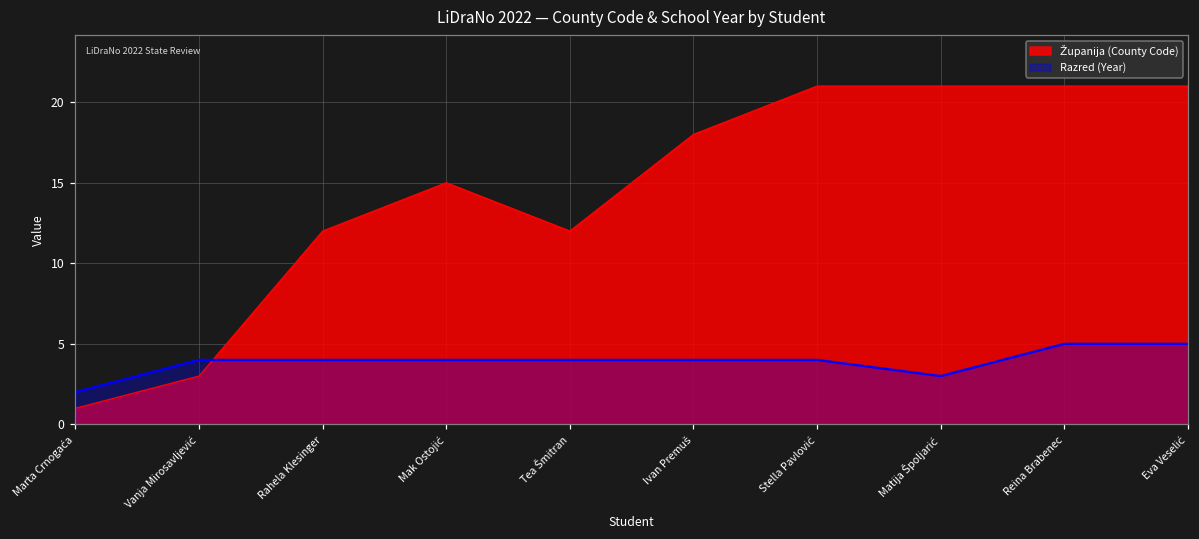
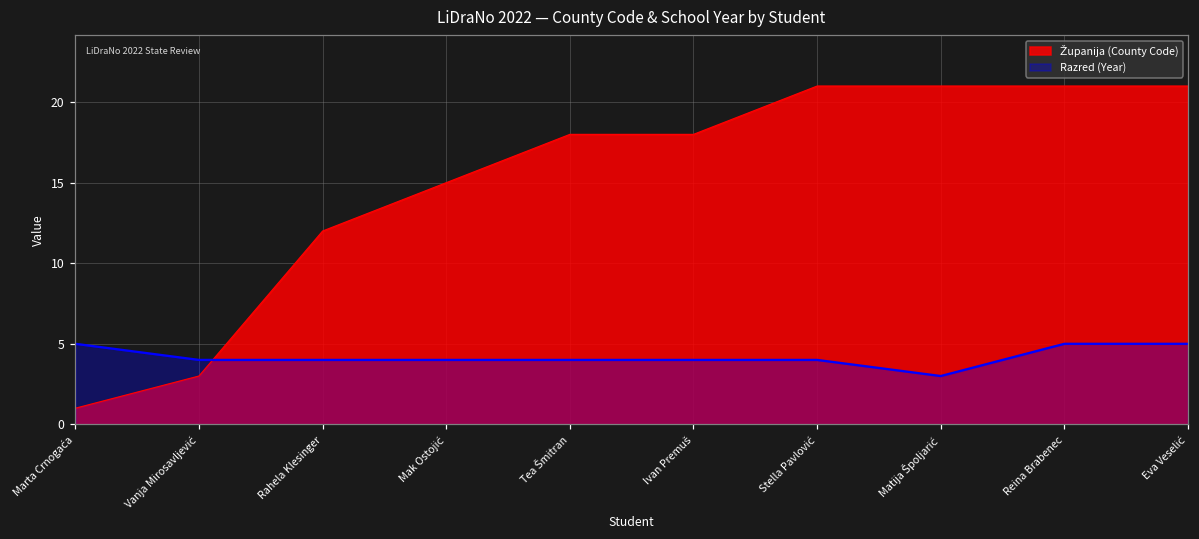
Razred (Year), Marta Crnogaća: 2 -> 5
Županija (County Code), Tea Šmitran: 12 -> 18
